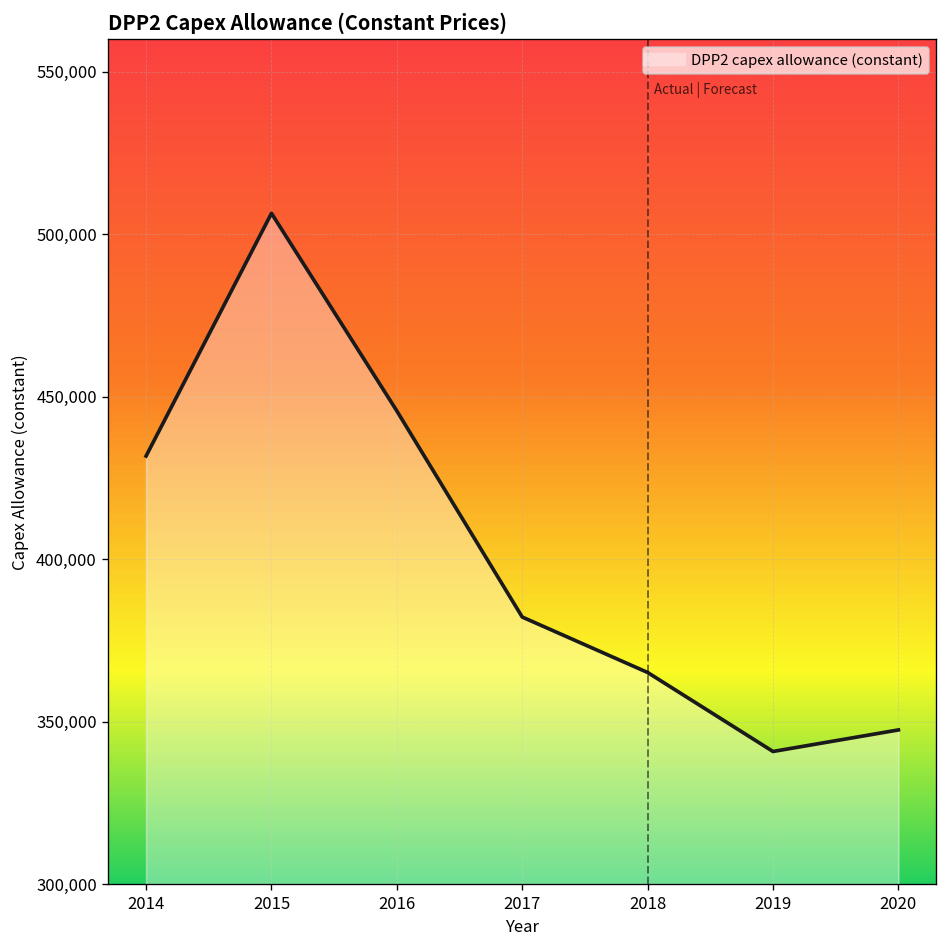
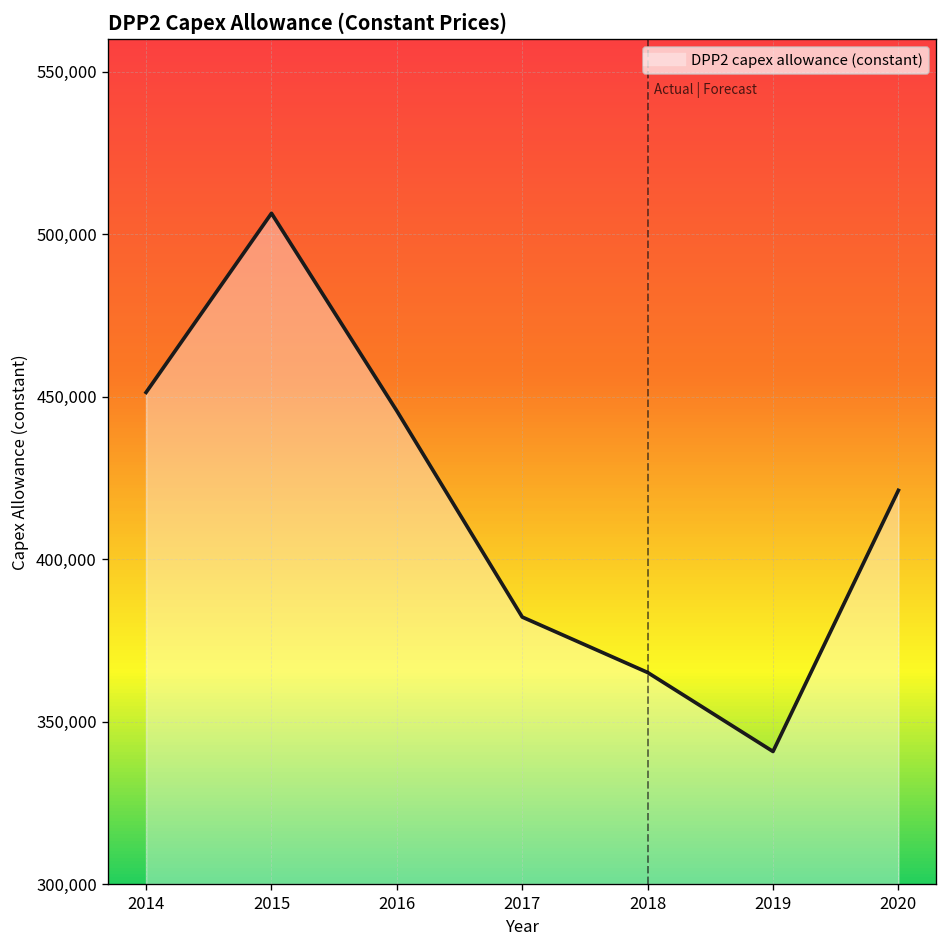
2014: 432,000 -> 451,000
2020: 347,000 -> 421,000
